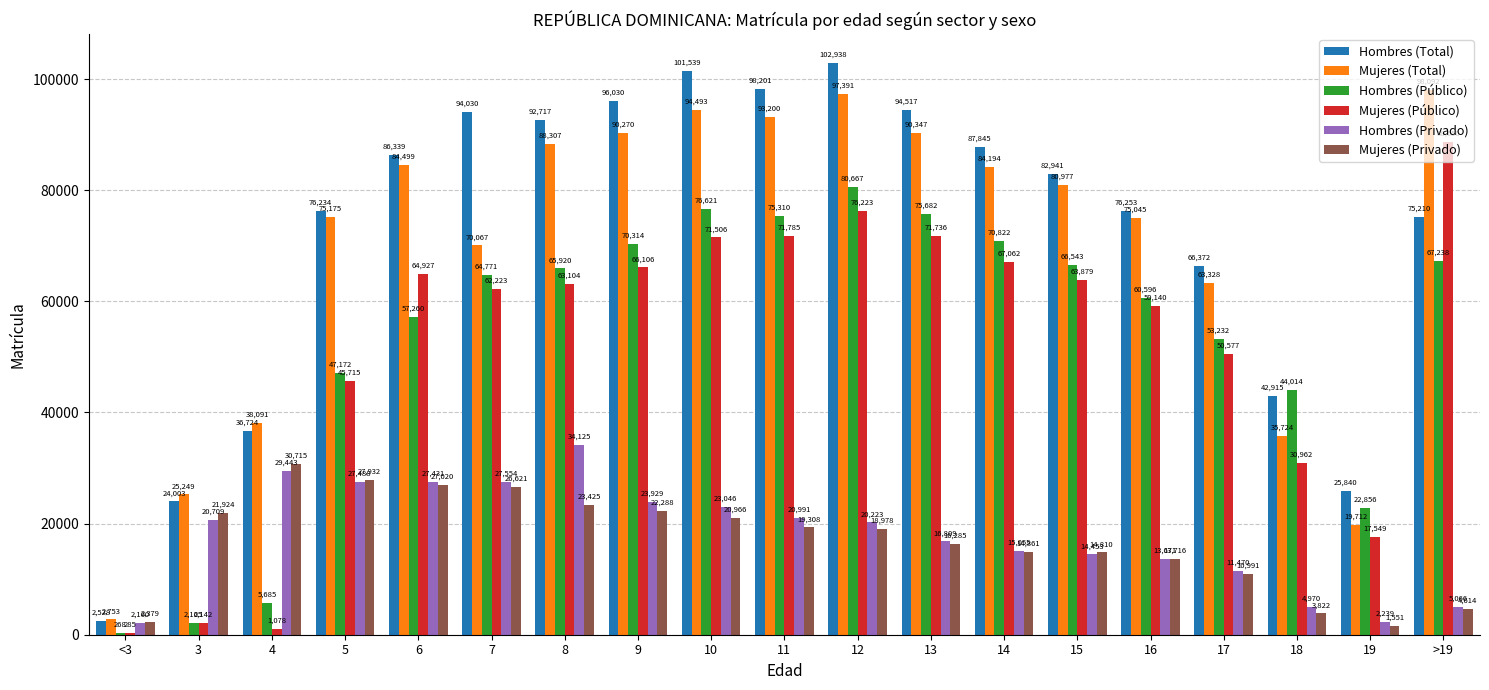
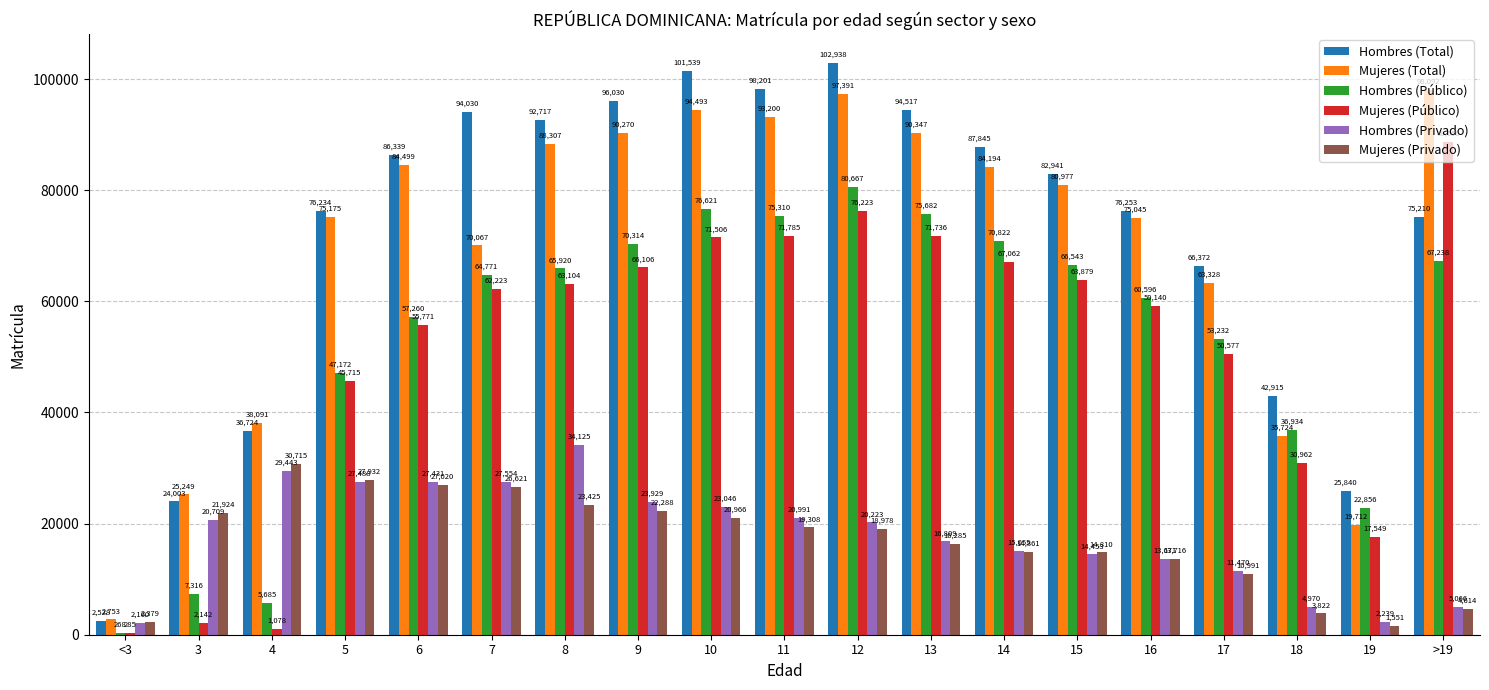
Hombres (Público), 3: 2,165 -> 7,316
Mujeres (Público), 6: 64,927 -> 55,771
Hombres (Público), 18: 44,014 -> 36,934
